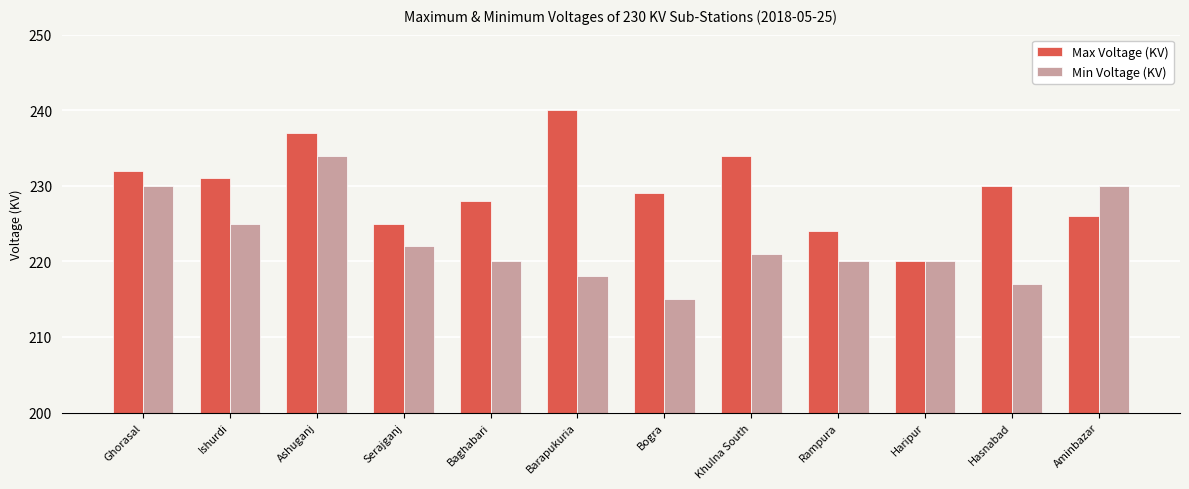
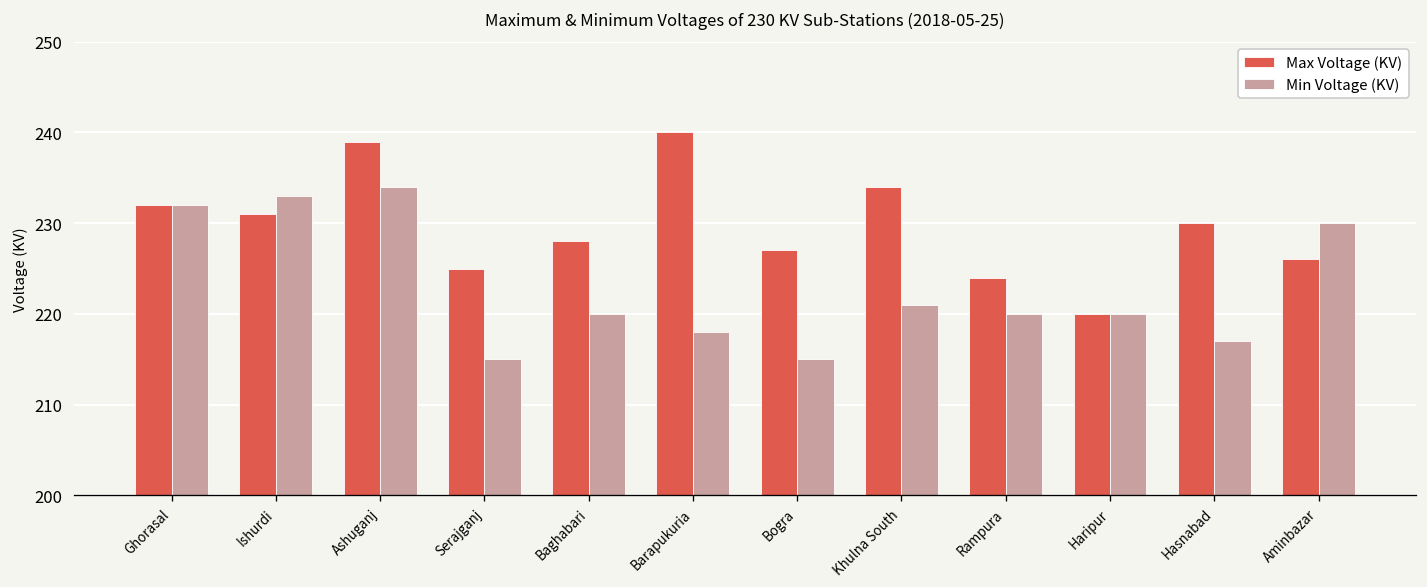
Min Voltage (KV), Ghorasal: 230 -> 232
Min Voltage (KV), Ishurdi: 225 -> 233
Max Voltage (KV), Ashuganj: 237 -> 239
Min Voltage (KV), Serajganj: 222 -> 215
Max Voltage (KV), Bogra: 229 -> 227
